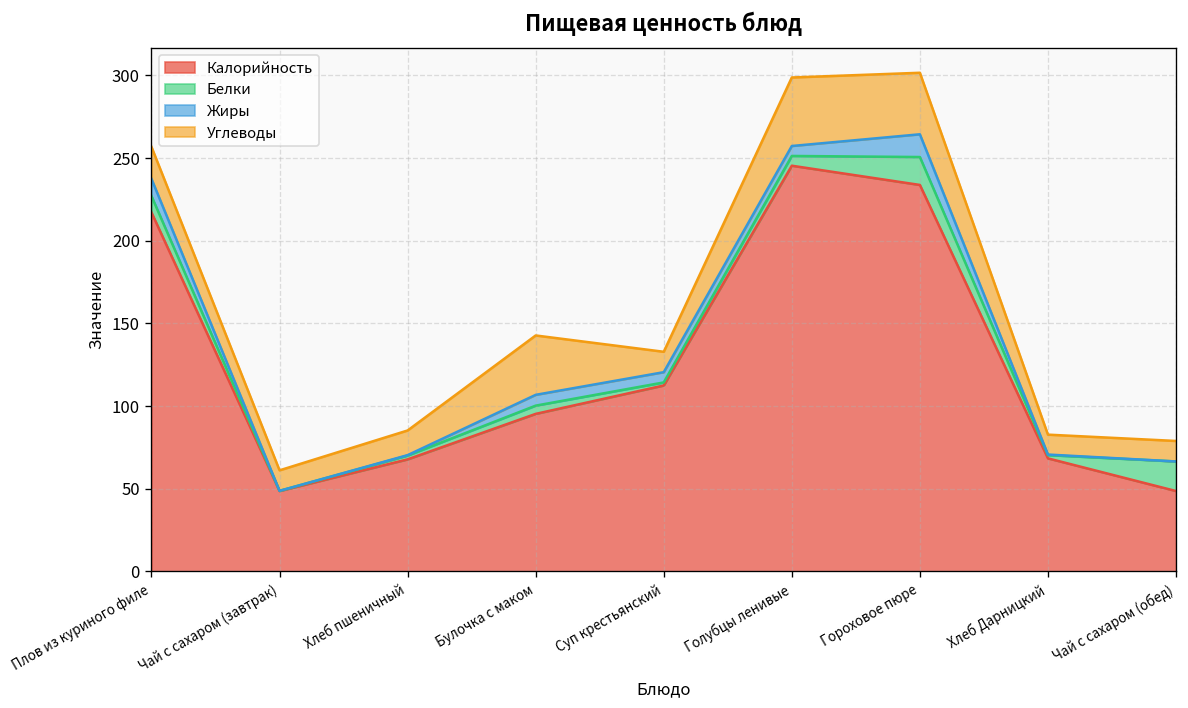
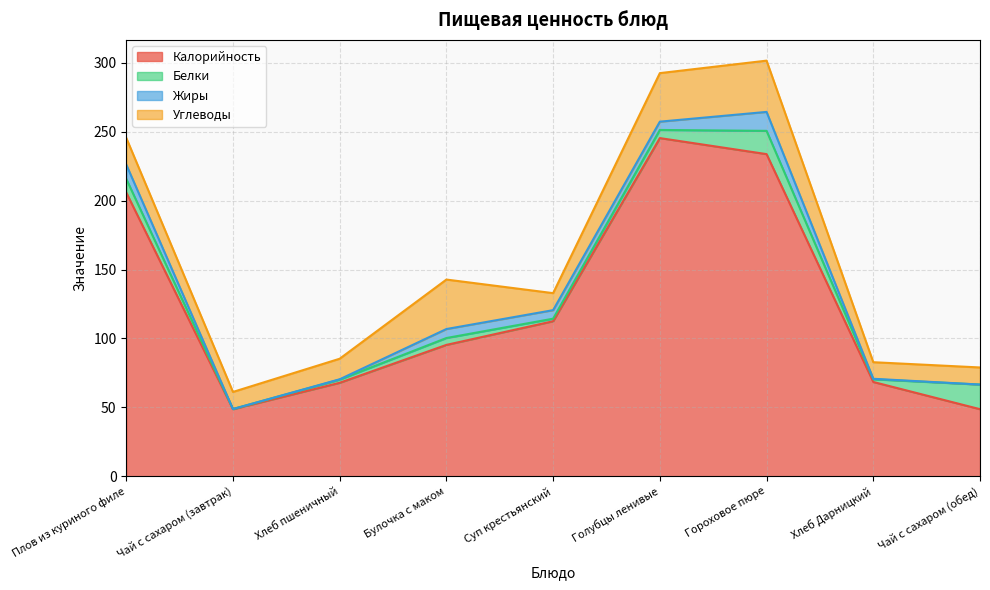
Калорийность, Плов из куриного филе: 217 -> 206
Углеводы, Голубцы ленивые: 41 -> 35
